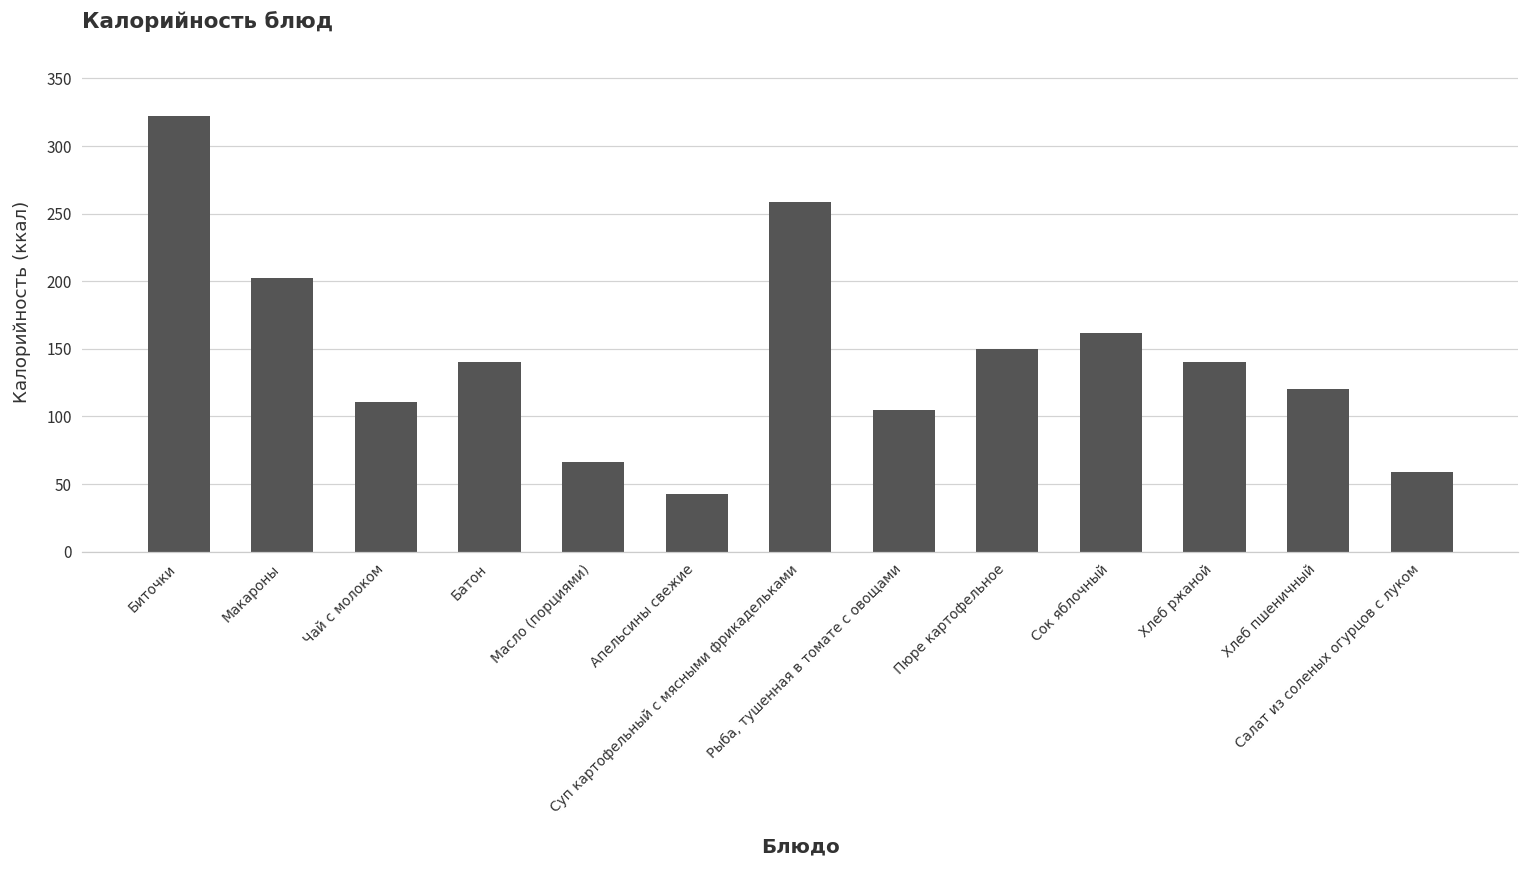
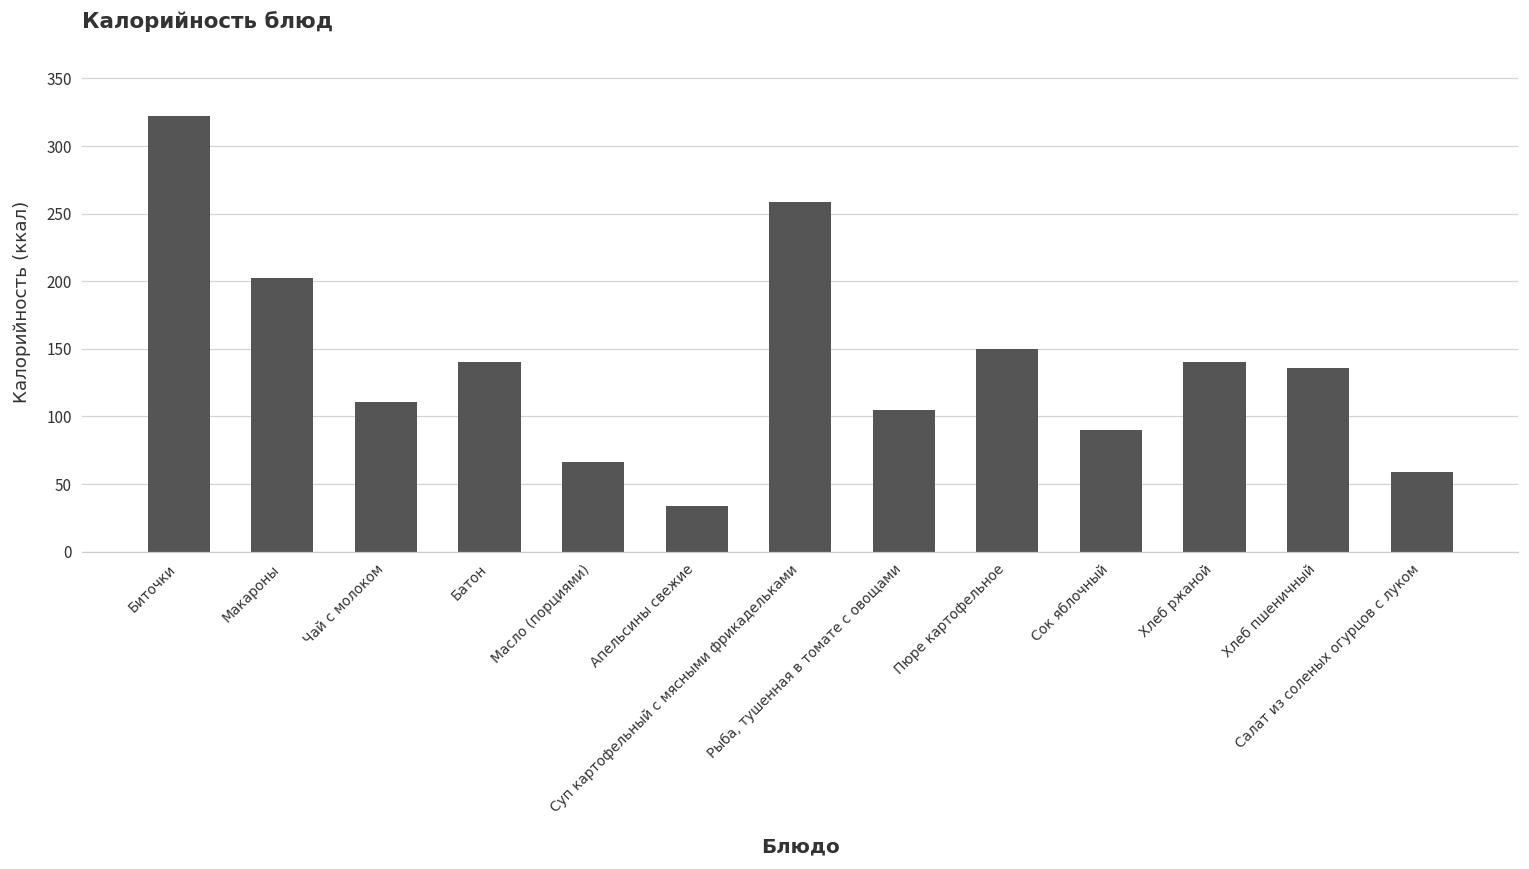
Апельсины свежие: 43 -> 34
Сок яблочный: 162 -> 90
Хлеб пшеничный: 120 -> 136
